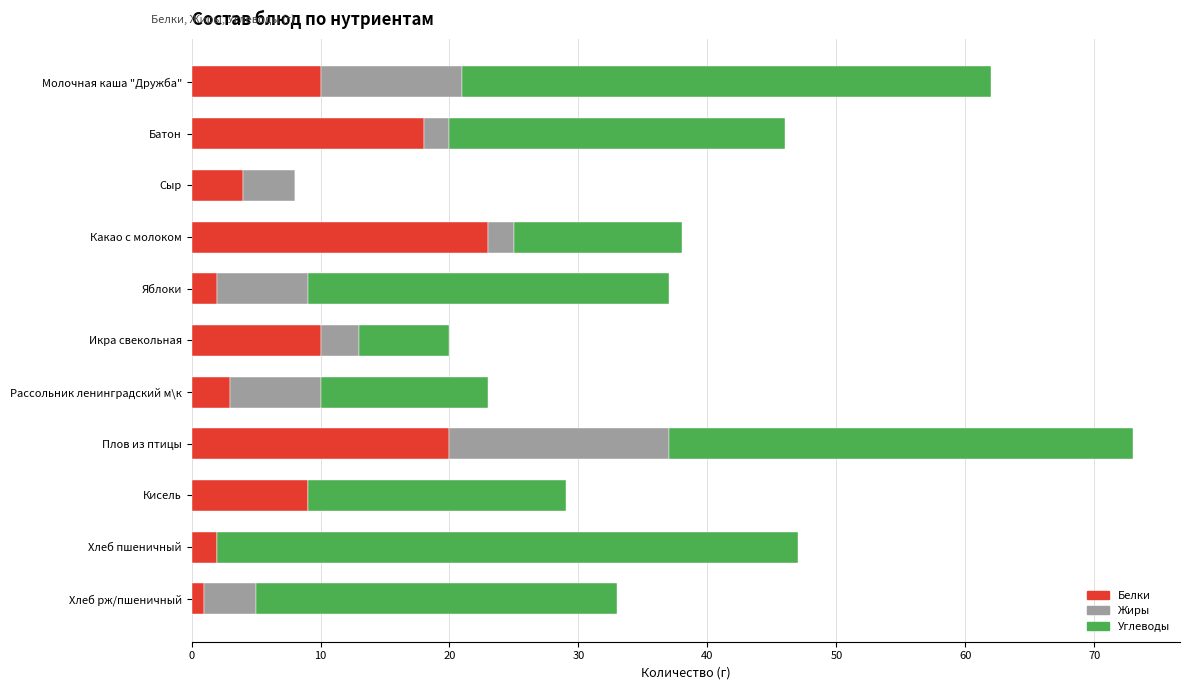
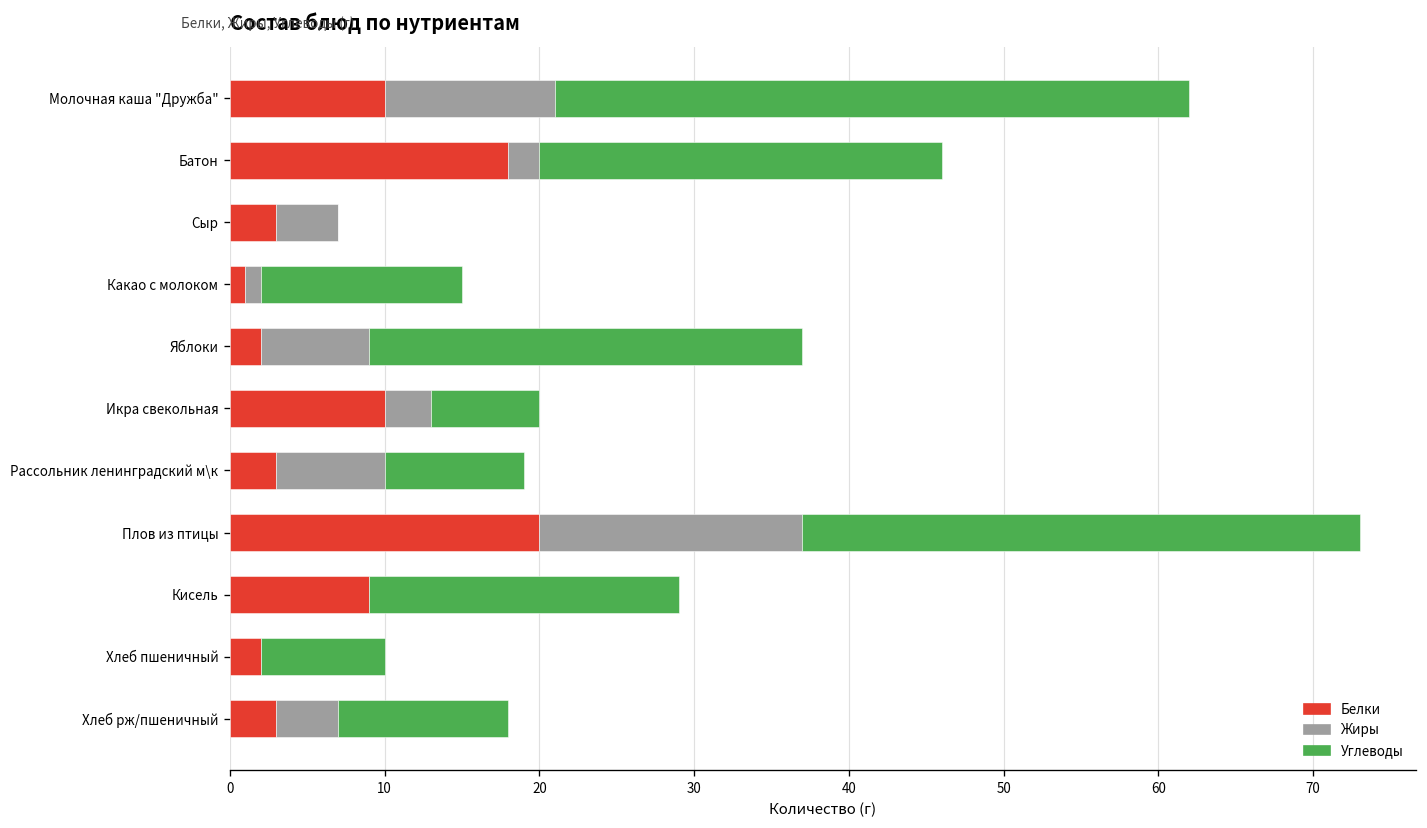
Белки, Сыр: 4 -> 3
Белки, Какао с молоком: 23 -> 1
Жиры, Какао с молоком: 2 -> 1
Углеводы, Рассольник ленинградский м\к: 13 -> 9
Углеводы, Хлеб пшеничный: 45 -> 8
Белки, Хлеб рж/пшеничный: 1 -> 3
Углеводы, Хлеб рж/пшеничный: 28 -> 11
